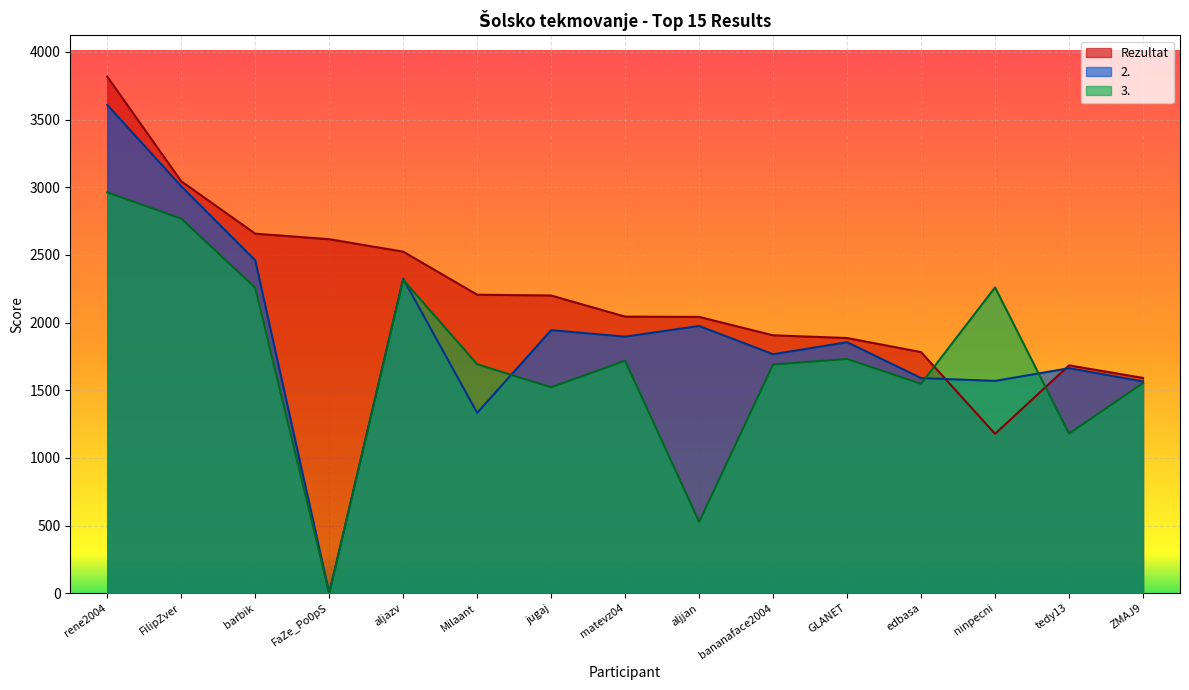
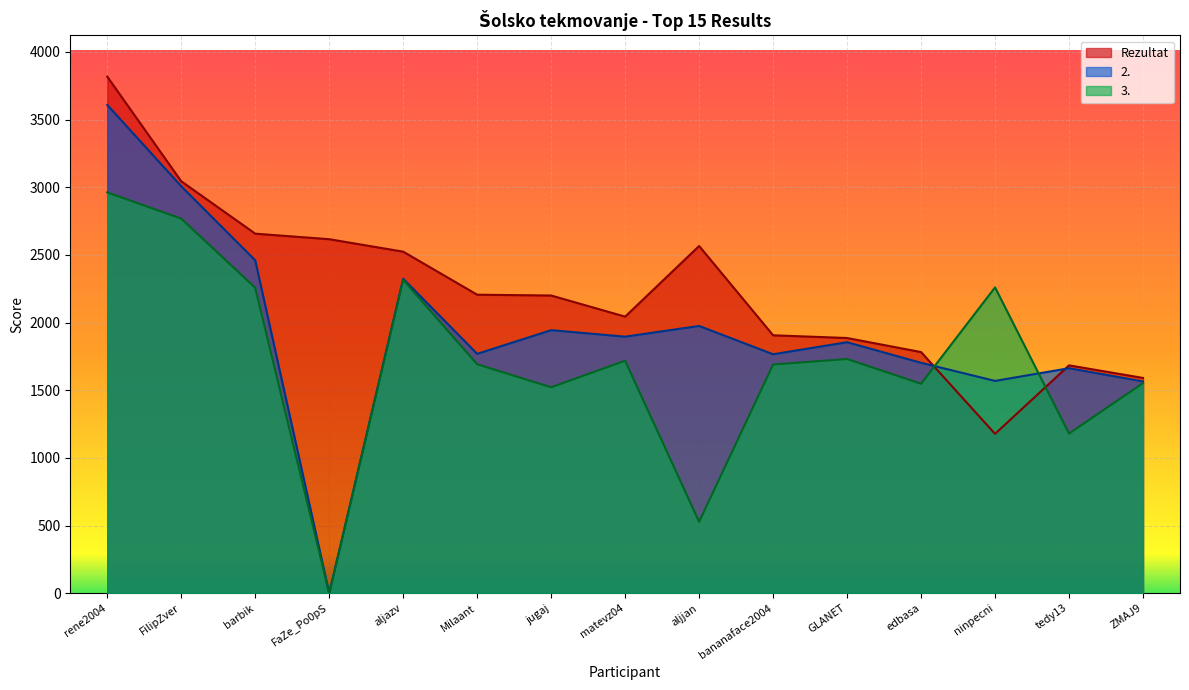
2., Milaant: 1330 -> 1770
Rezultat, aljjan: 2040 -> 2570
2., edbasa: 1590 -> 1700
